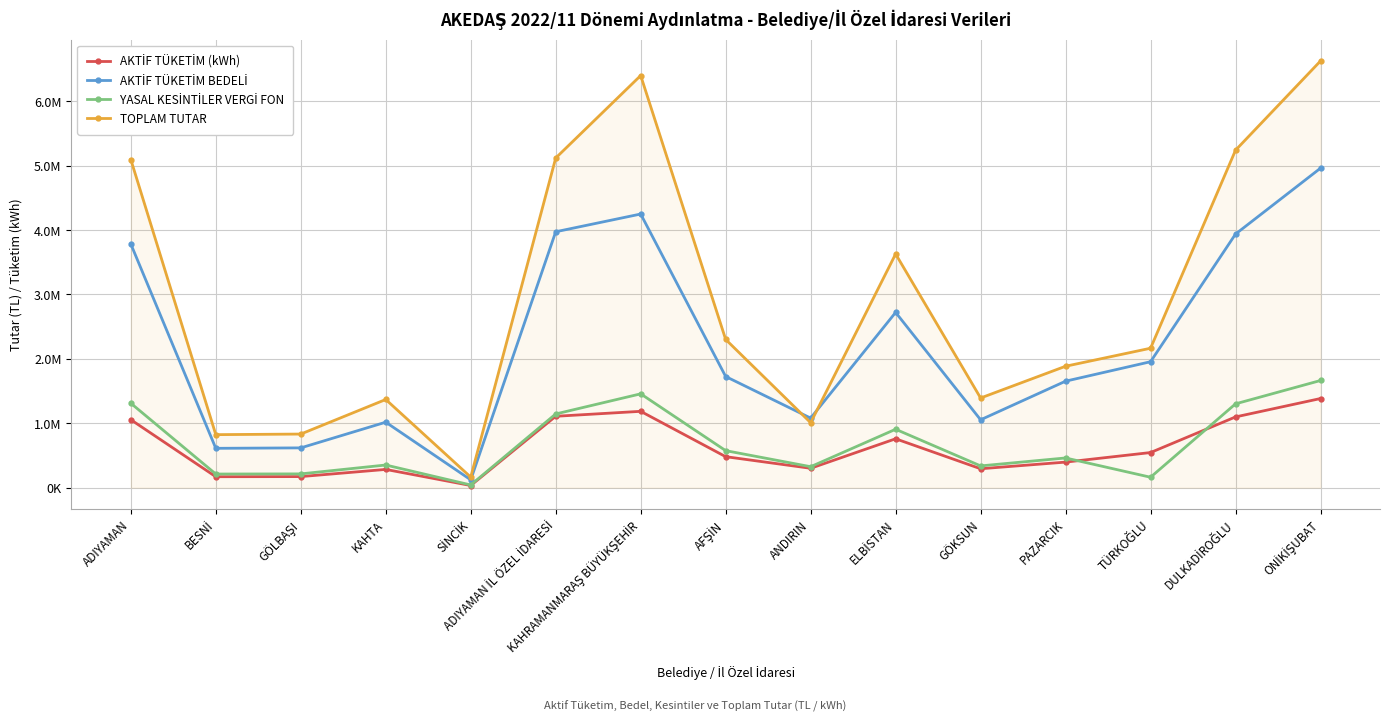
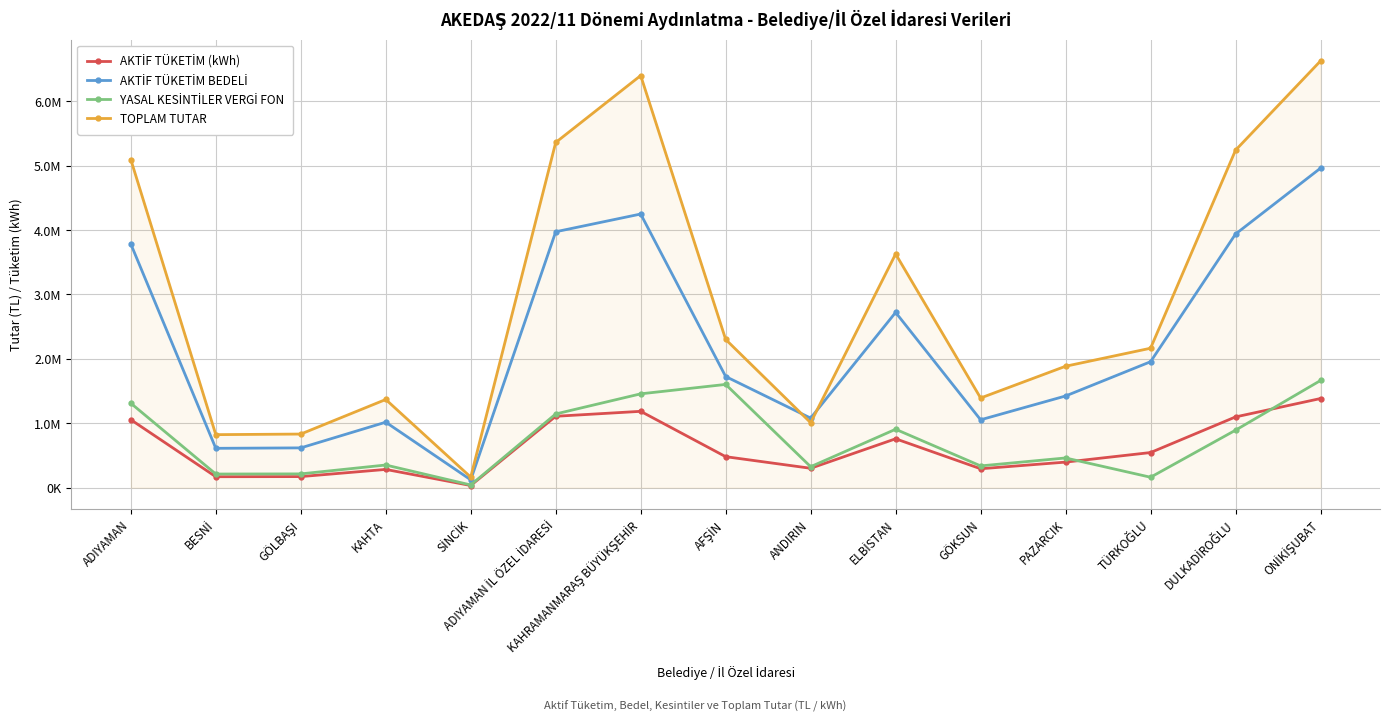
TOPLAM TUTAR, ADIYAMAN İL ÖZEL İDARESİ: 5100000 -> 5400000
YASAL KESİNTİLER VERGİ FON, AFŞİN: 600000 -> 1600000
AKTİF TÜKETİM BEDELİ, PAZARCIK: 1700000 -> 1400000
YASAL KESİNTİLER VERGİ FON, DULKADİROĞLU: 1300000 -> 900000
